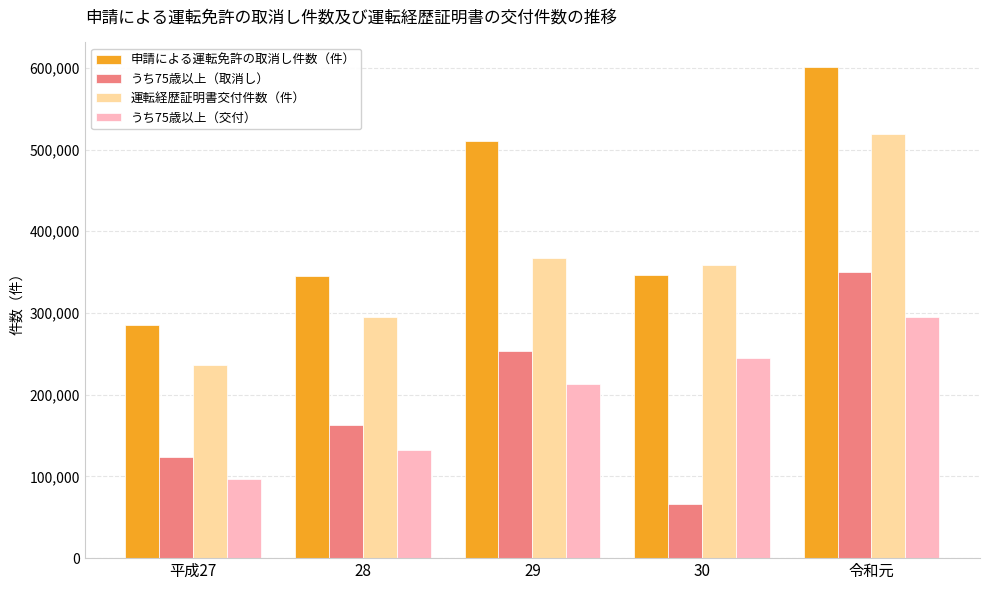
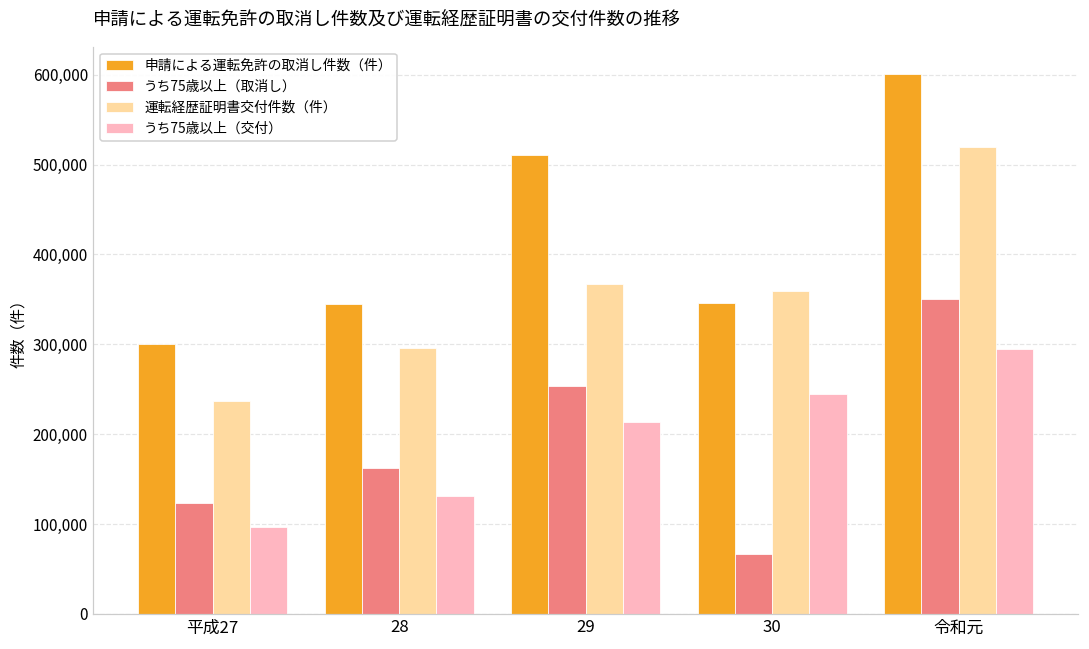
申請による運転免許の取消し件数（件）, 平成27: 290,000 -> 300,000
